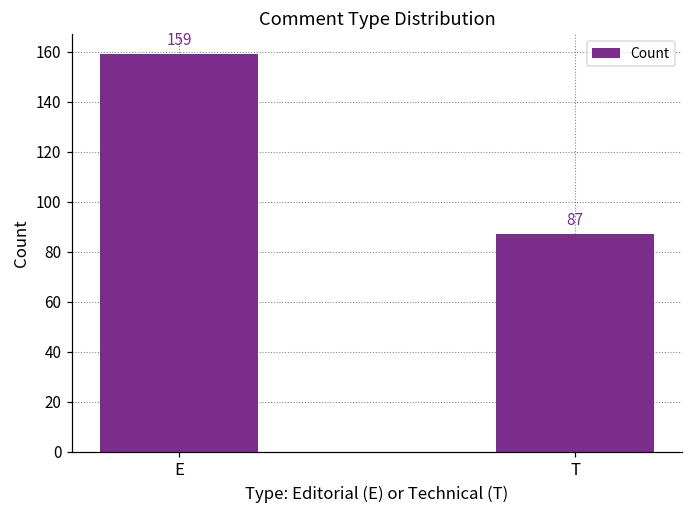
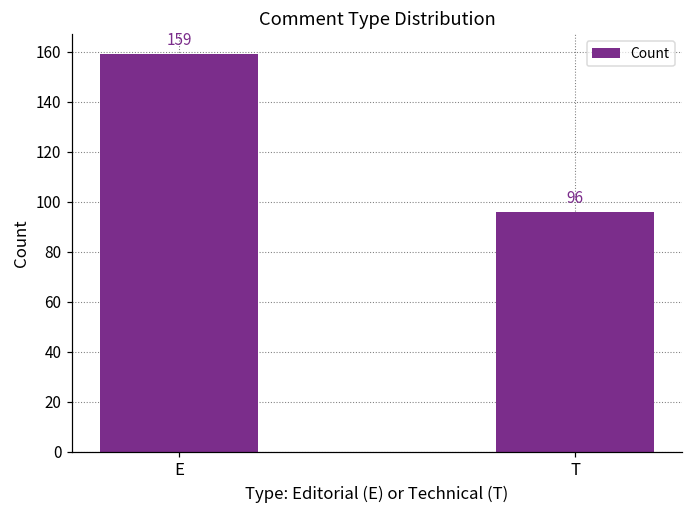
T: 87 -> 96
